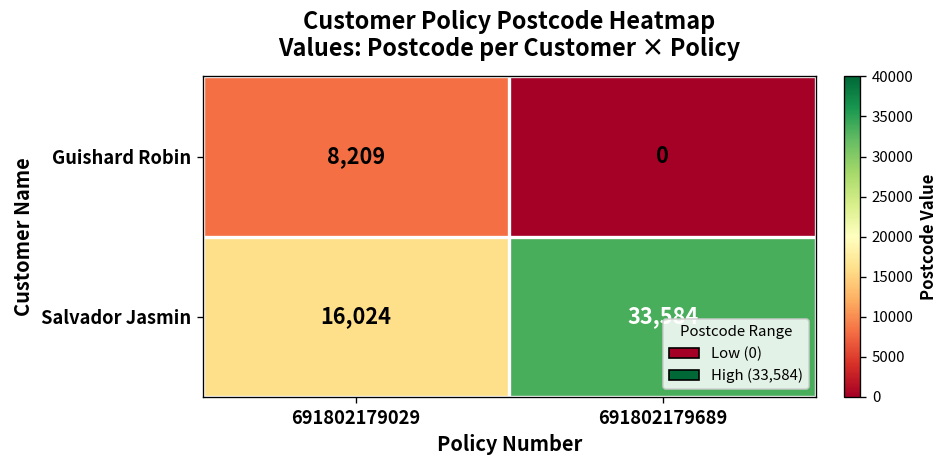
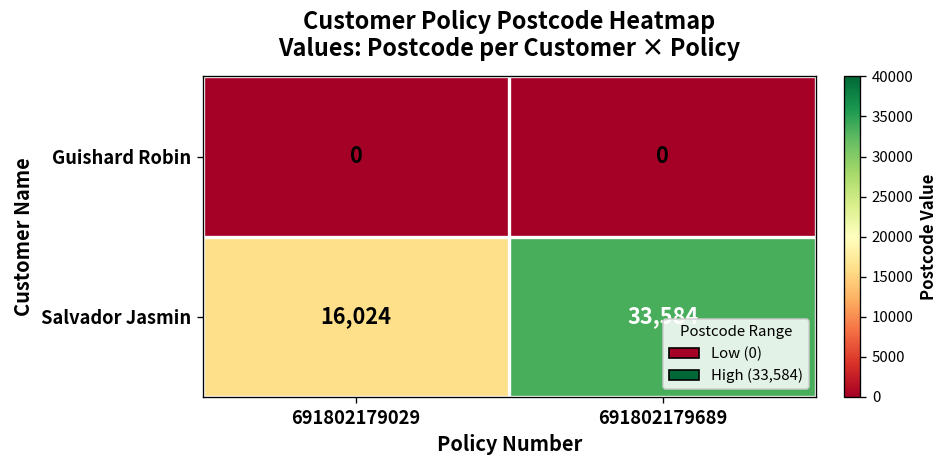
Guishard Robin, 691802179029: 8,209 -> 0
